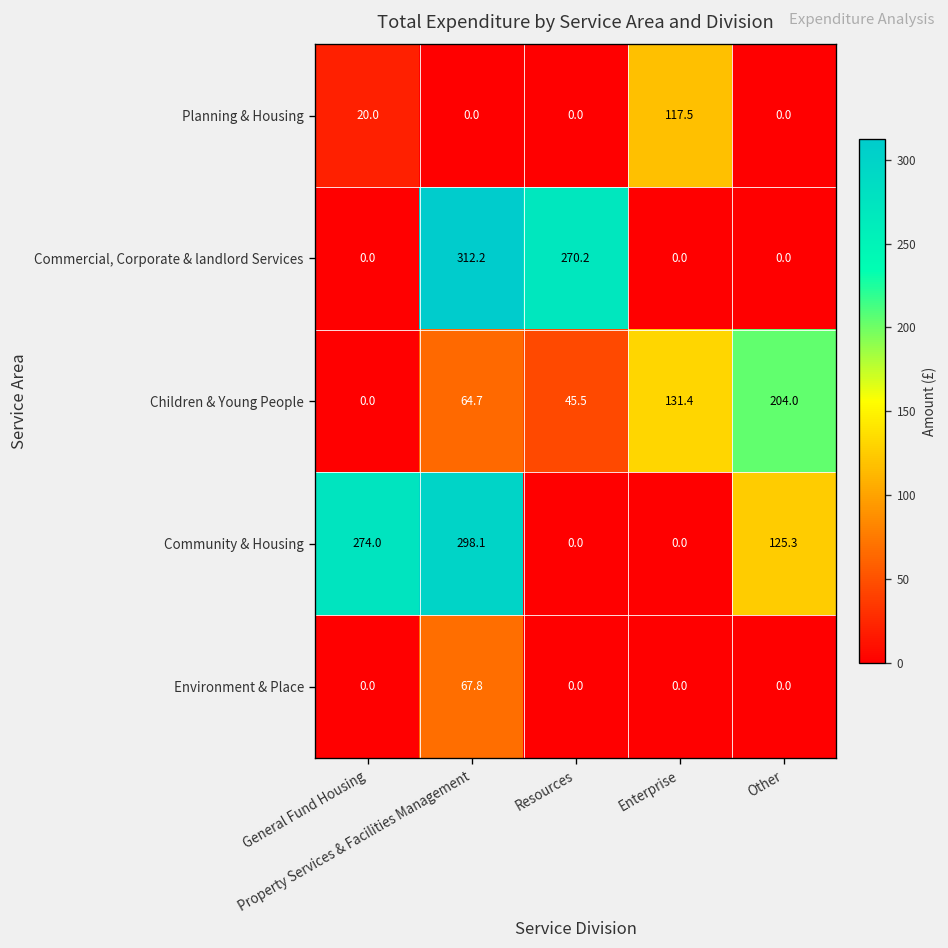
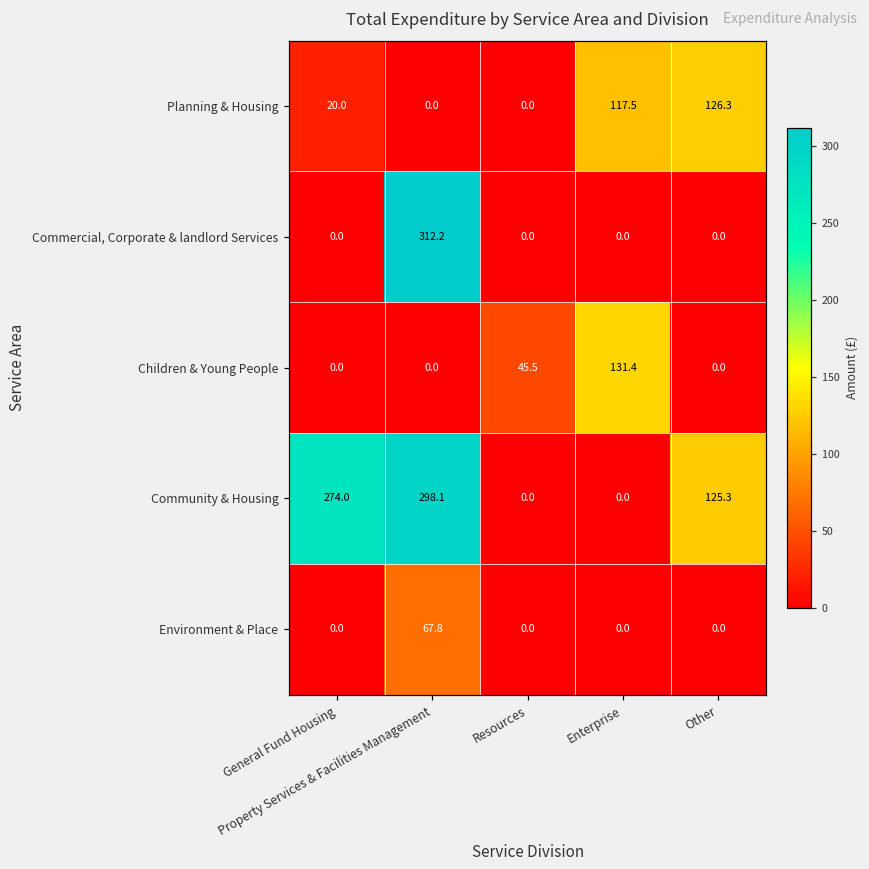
Planning & Housing, Other: 0.0 -> 126.3
Commercial, Corporate & landlord Services, Resources: 270.2 -> 0.0
Children & Young People, Property Services & Facilities Management: 64.7 -> 0.0
Children & Young People, Other: 204.0 -> 0.0
